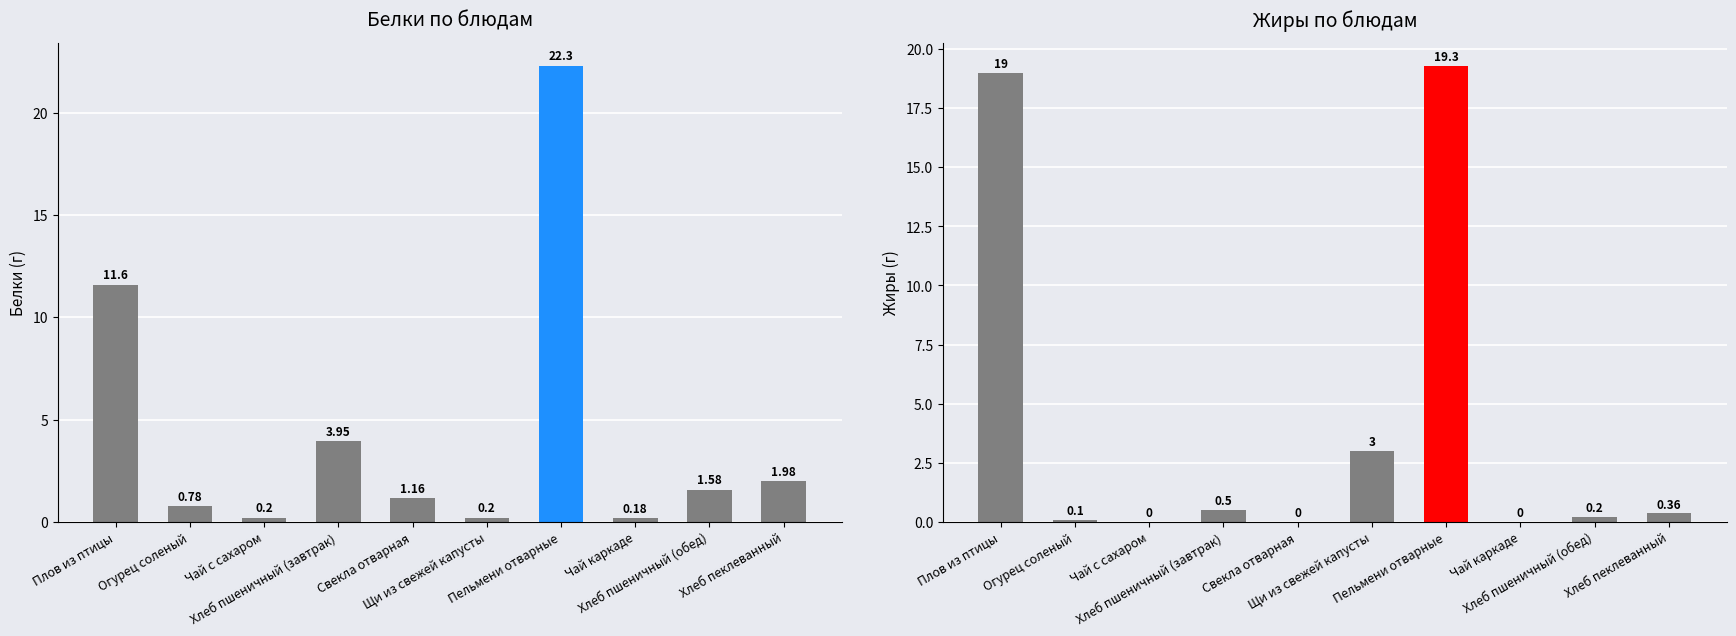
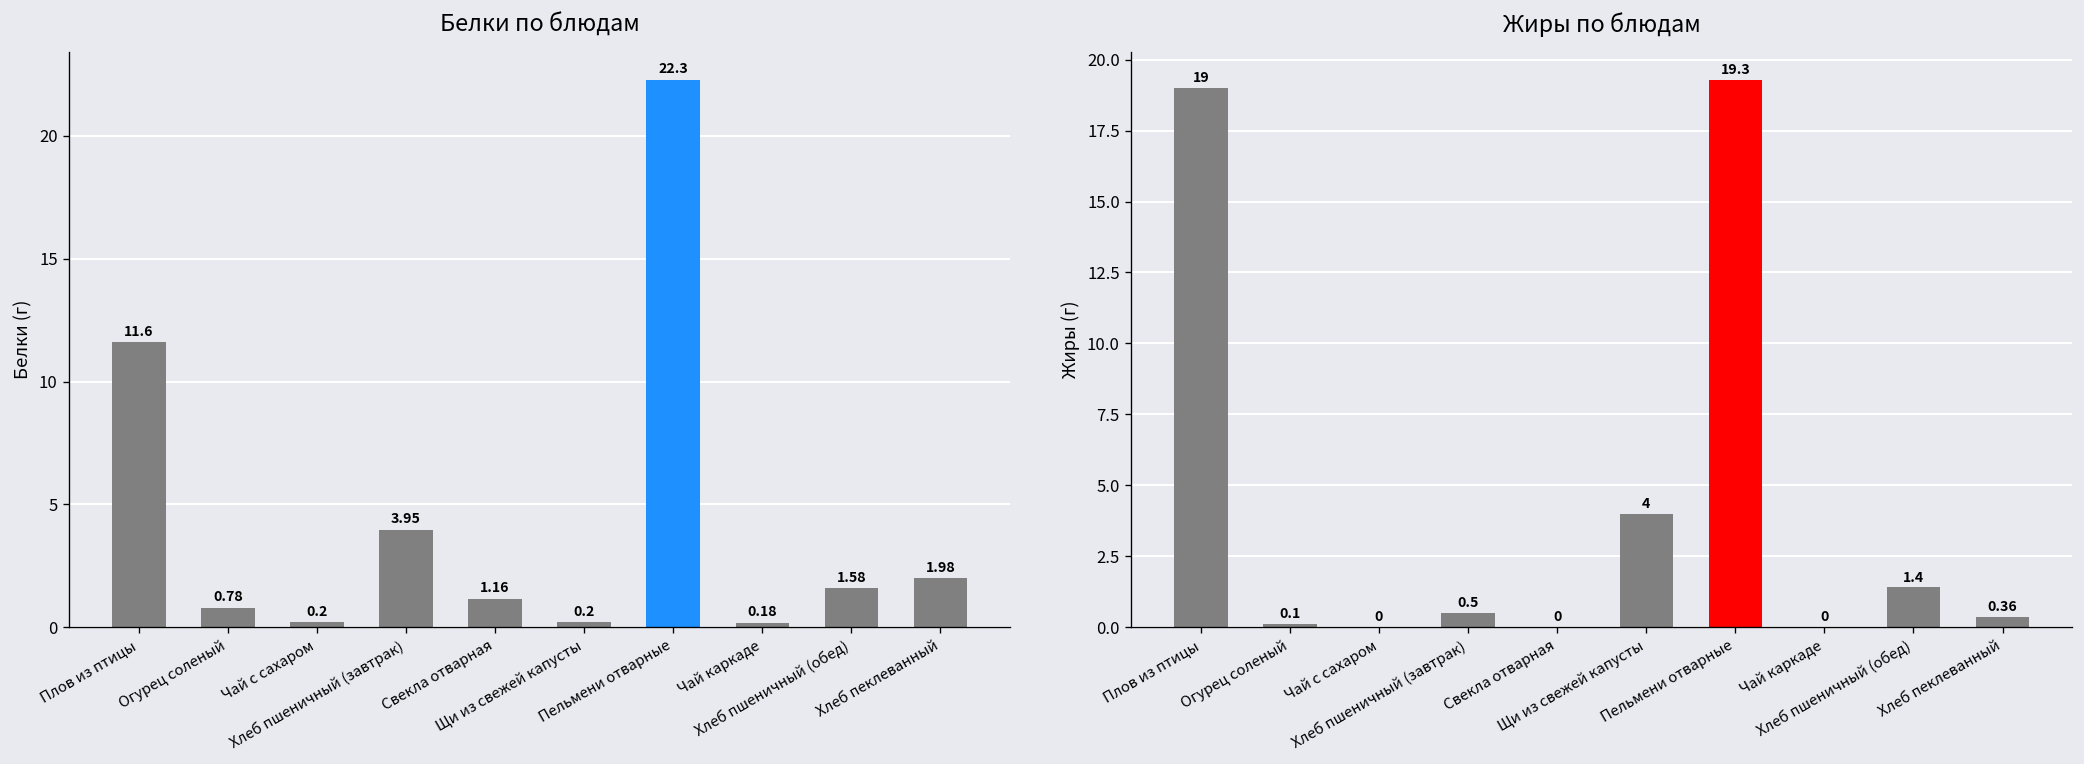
Жиры по блюдам, Щи из свежей капусты: 3 -> 4
Жиры по блюдам, Хлеб пшеничный (обед): 0.2 -> 1.4
